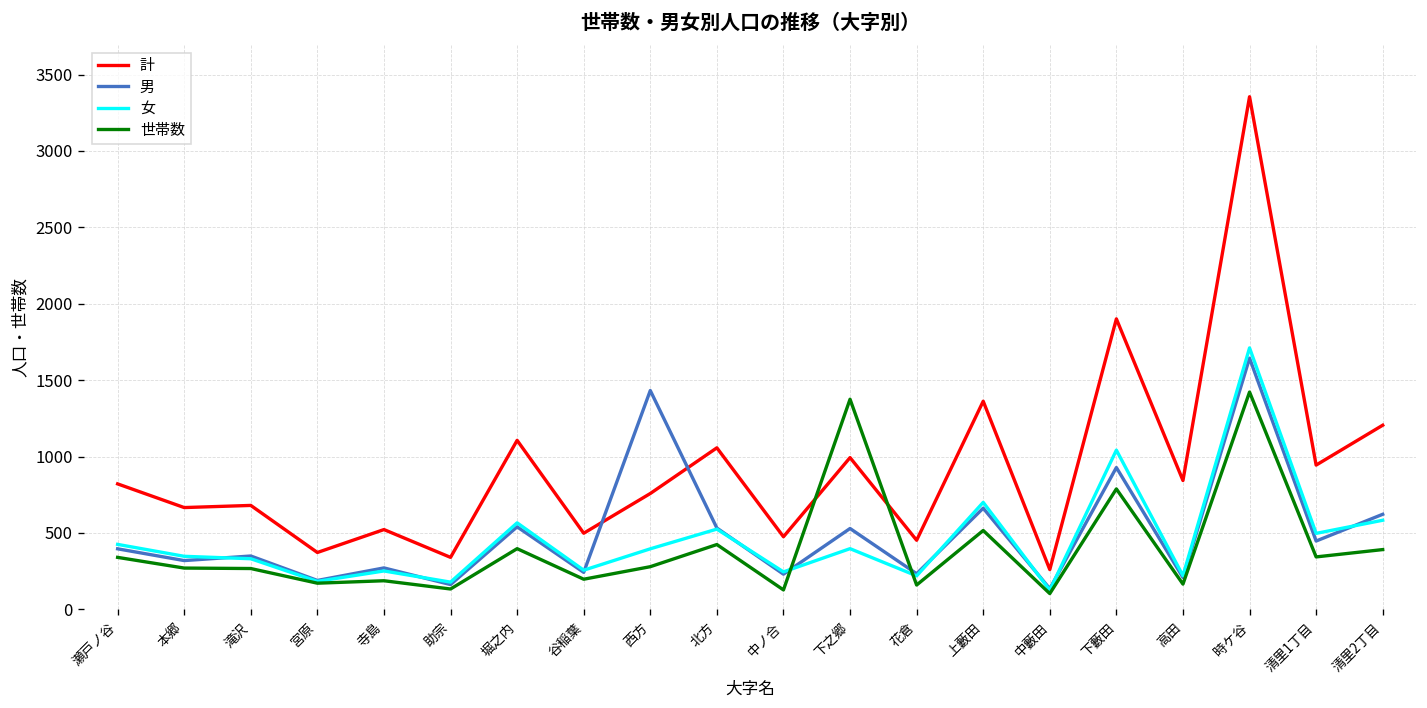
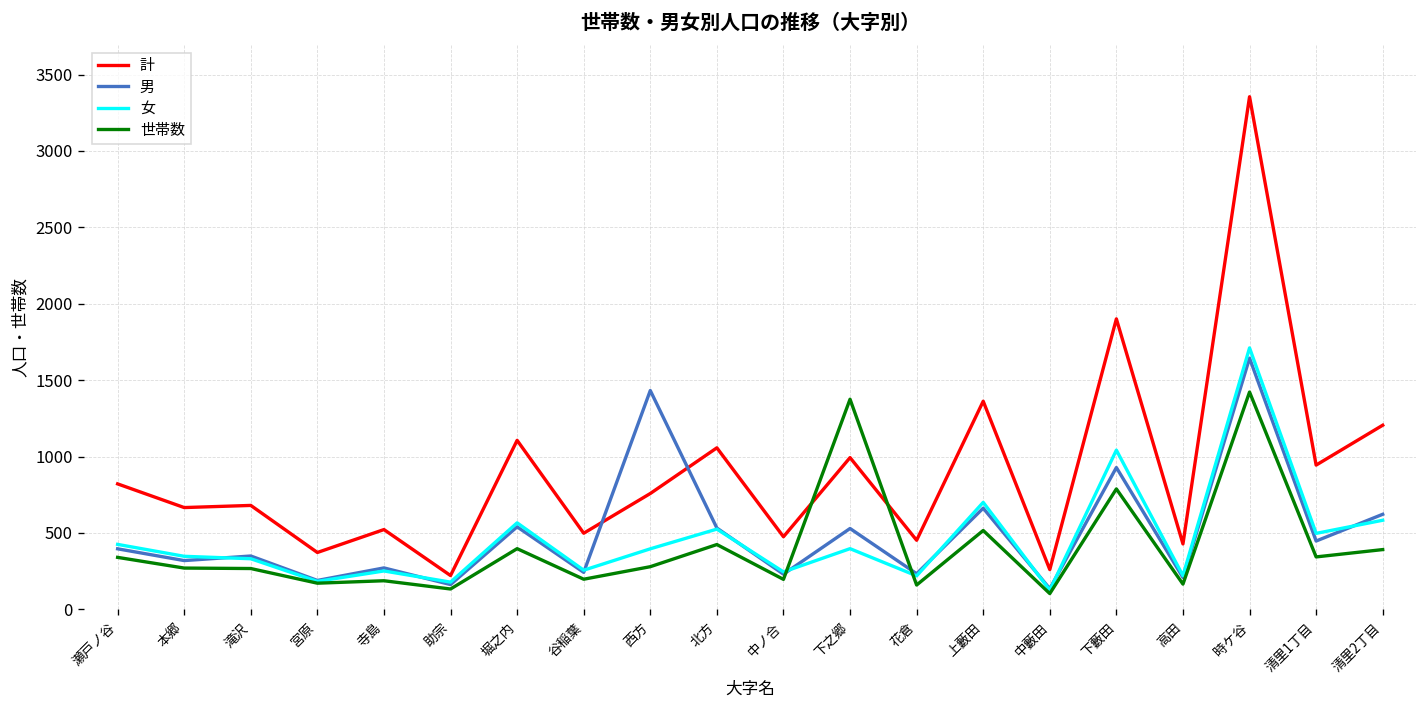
計, 助宗: 340 -> 220
世帯数, 中ノ合: 130 -> 200
計, 高田: 840 -> 430
